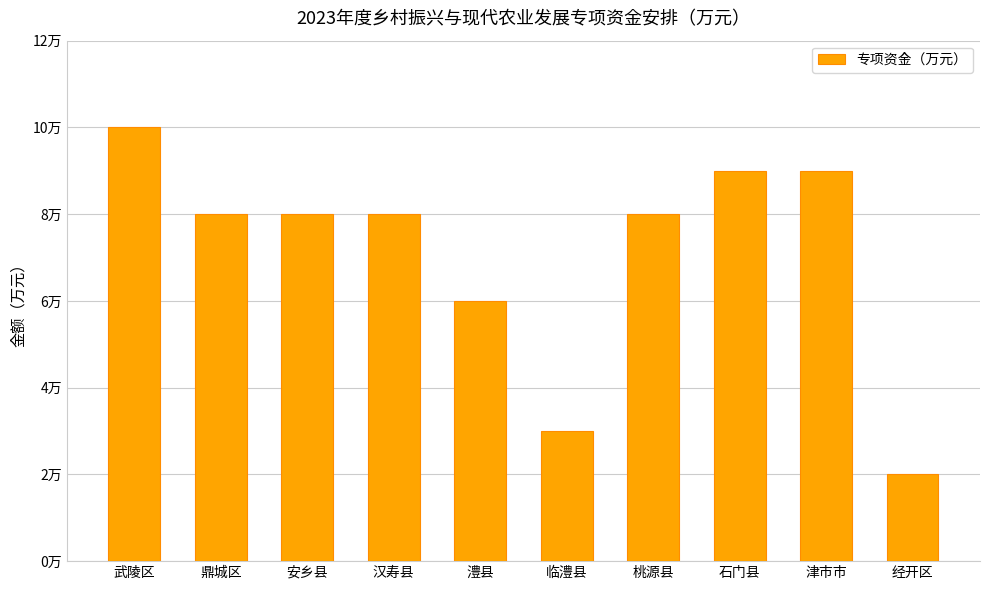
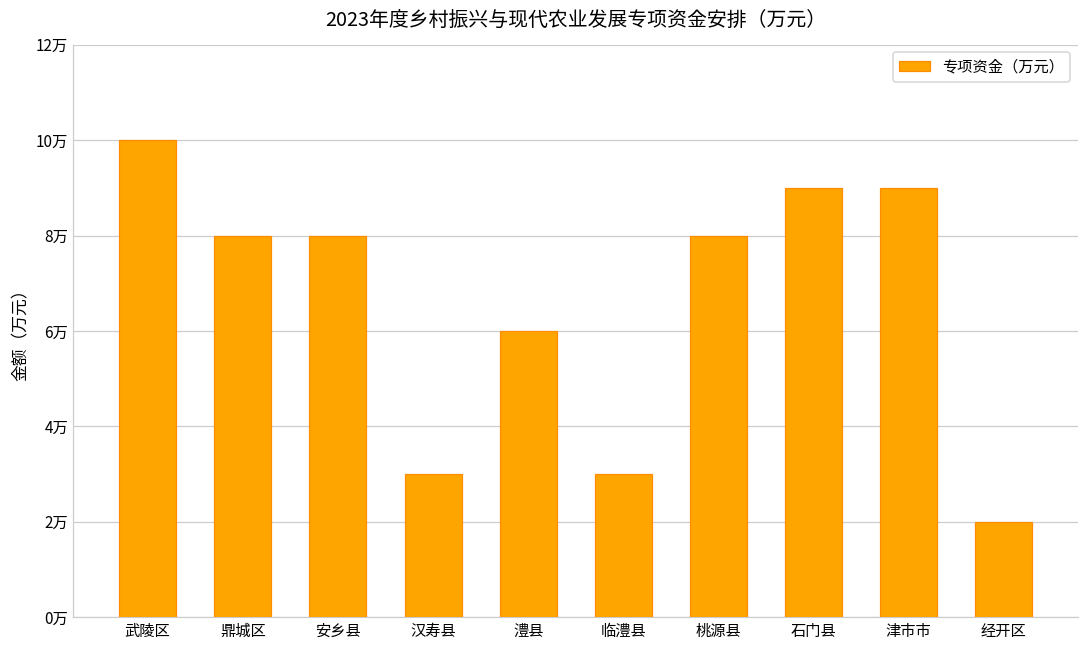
汉寿县: 8万 -> 3万
